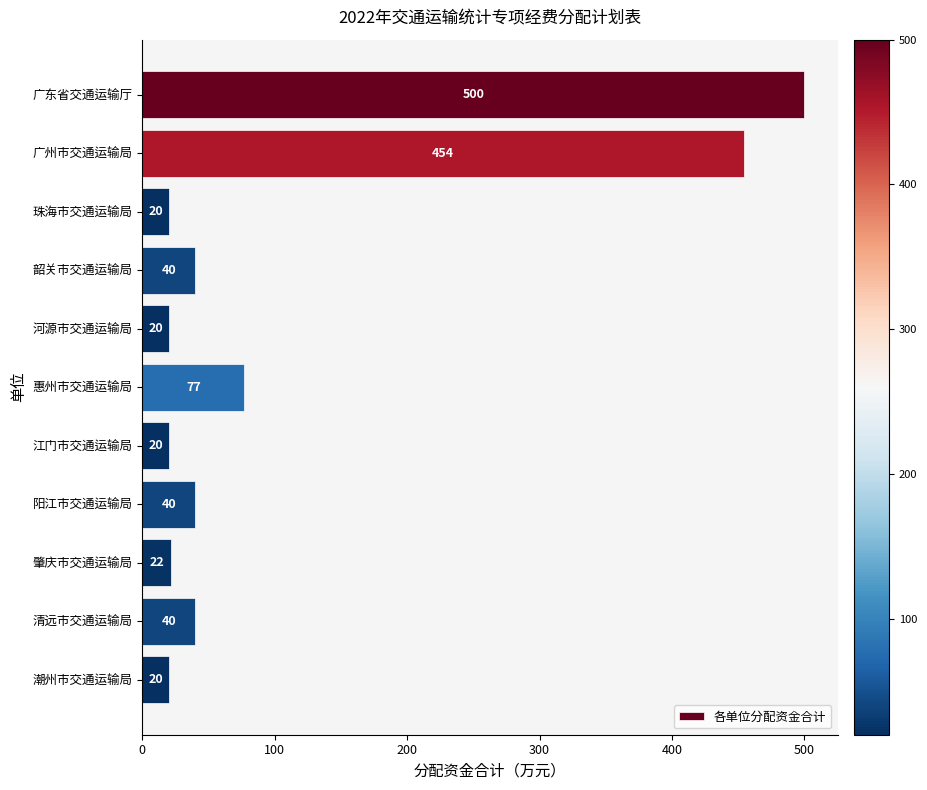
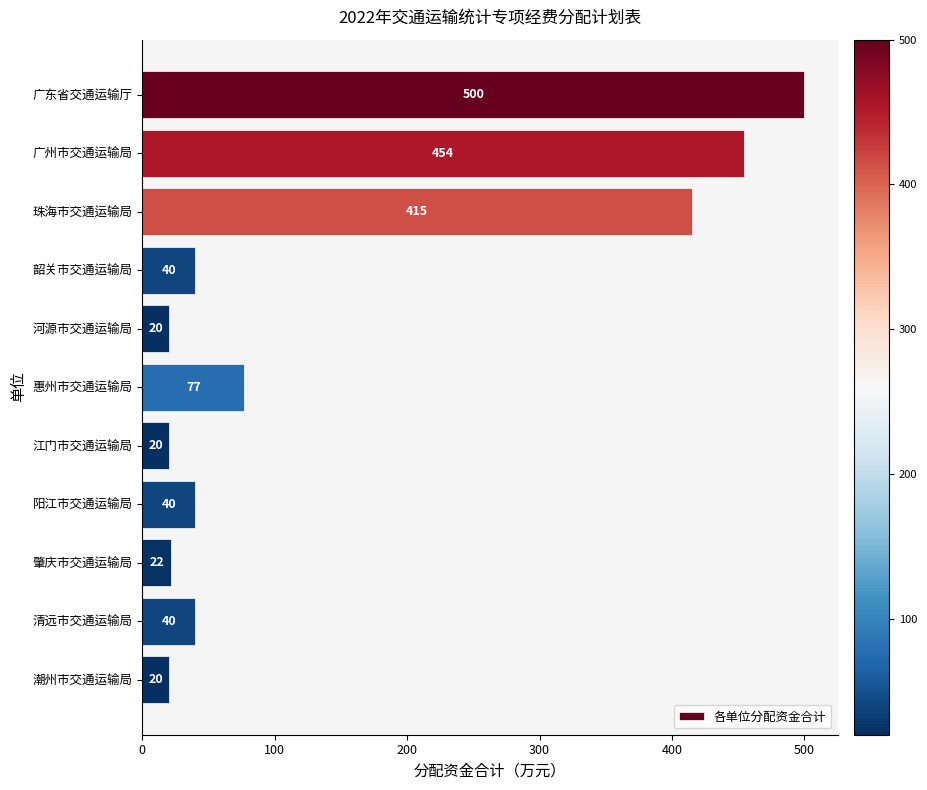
珠海市交通运输局: 20 -> 415
